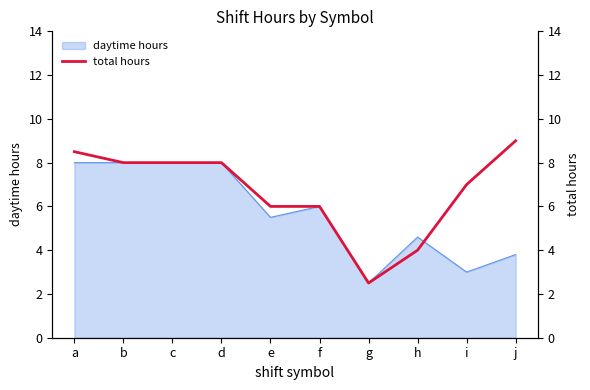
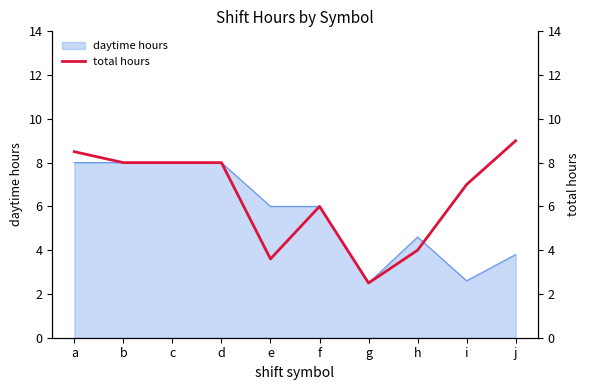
daytime hours, e: 5.5 -> 6.0
daytime hours, i: 3.0 -> 2.6
total hours, e: 6.0 -> 3.6
